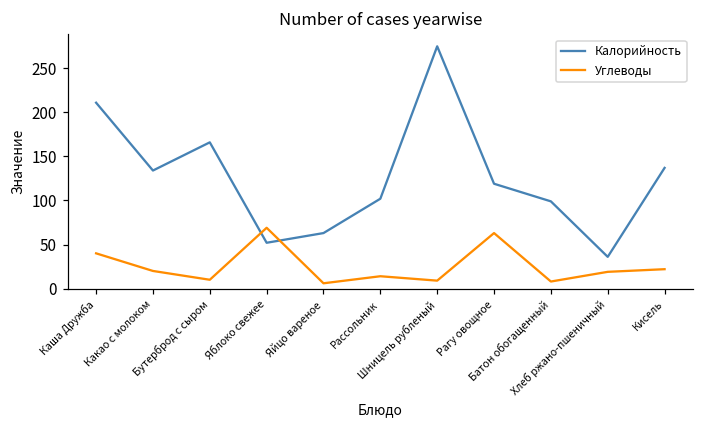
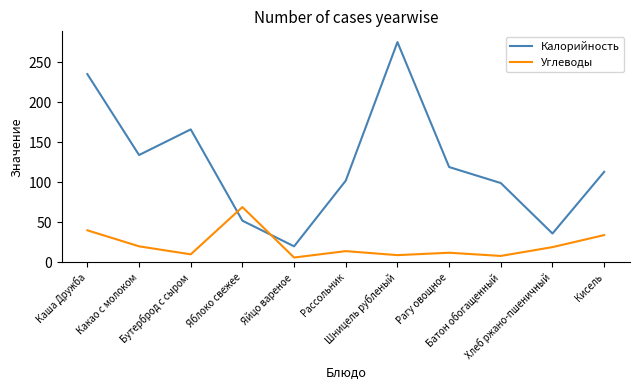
Калорийность, Каша Дружба: 210 -> 240
Калорийность, Яйцо вареное: 60 -> 20
Углеводы, Рагу овощное: 60 -> 10
Калорийность, Кисель: 140 -> 110
Углеводы, Кисель: 20 -> 30
